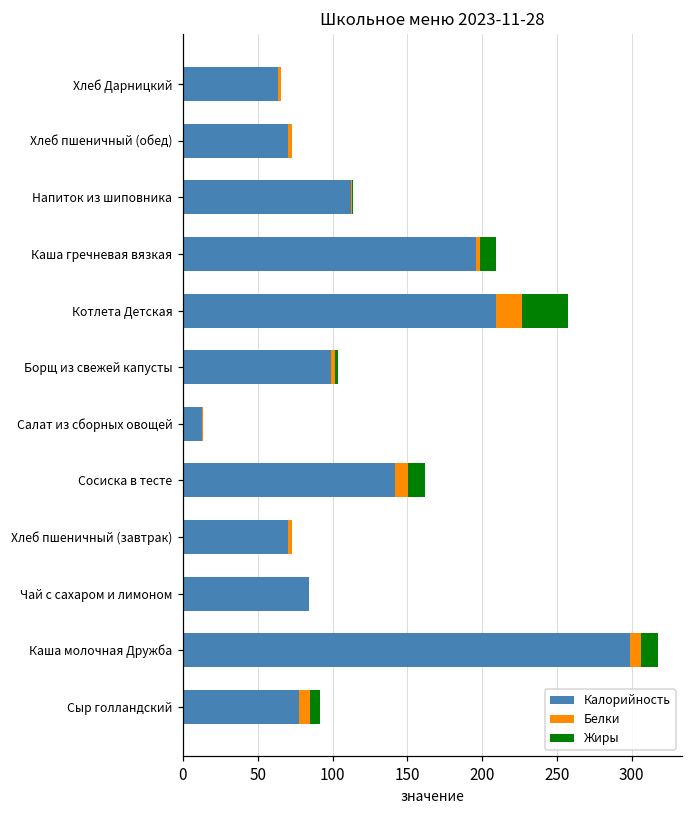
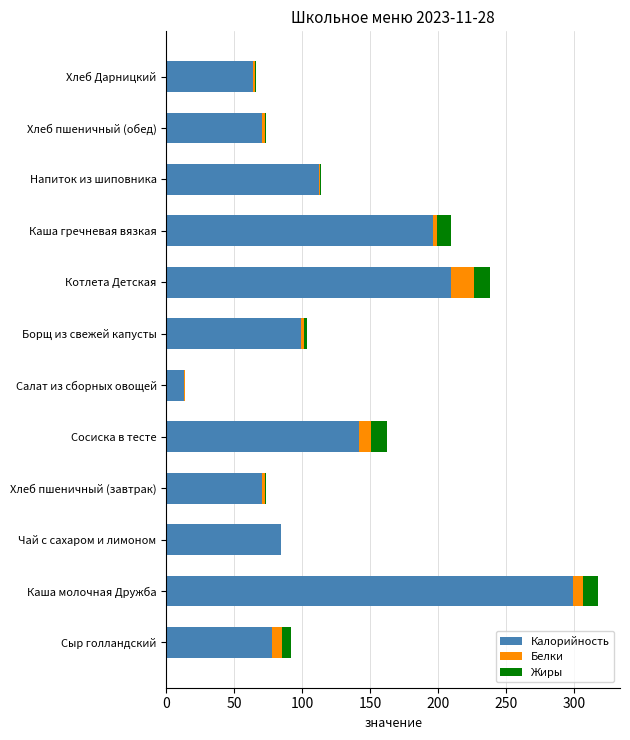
Жиры, Котлета Детская: 31 -> 12
